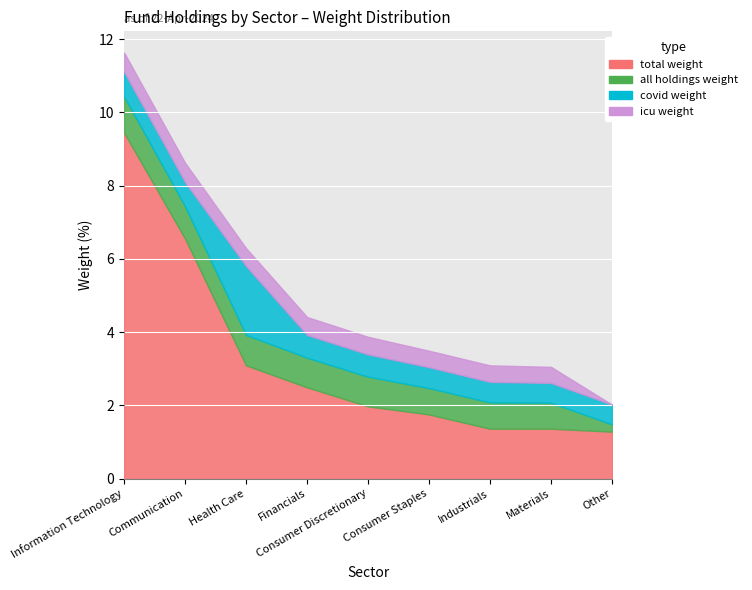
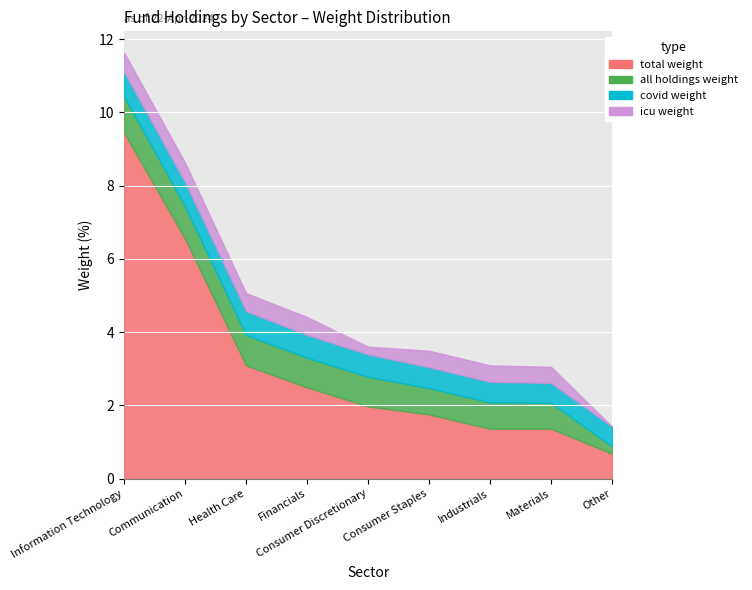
covid weight, Health Care: 1.9 -> 0.7
icu weight, Consumer Discretionary: 0.5 -> 0.2
total weight, Other: 1.3 -> 0.7
